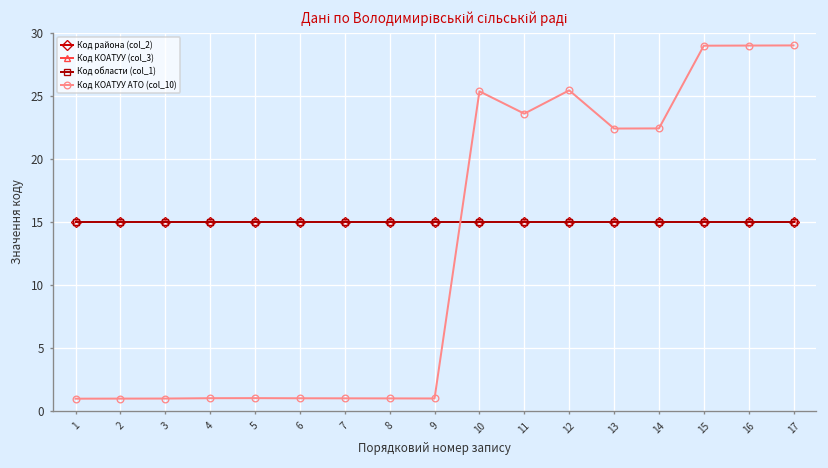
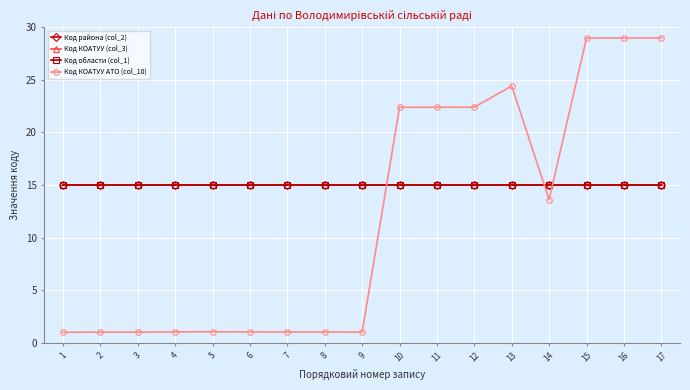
Код КОАТУУ АТО (col_10), 10: 25.4 -> 22.4
Код КОАТУУ АТО (col_10), 11: 23.6 -> 22.4
Код КОАТУУ АТО (col_10), 12: 25.4 -> 22.4
Код КОАТУУ АТО (col_10), 13: 22.4 -> 24.4
Код КОАТУУ АТО (col_10), 14: 22.4 -> 13.6
